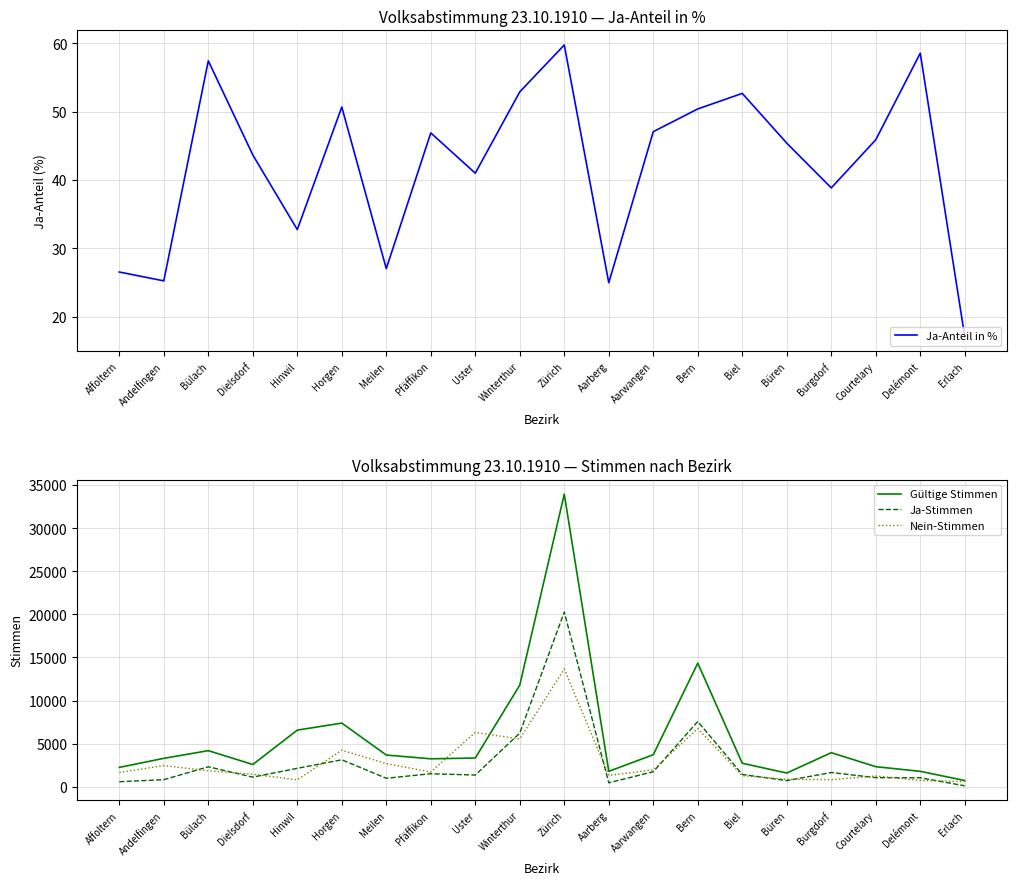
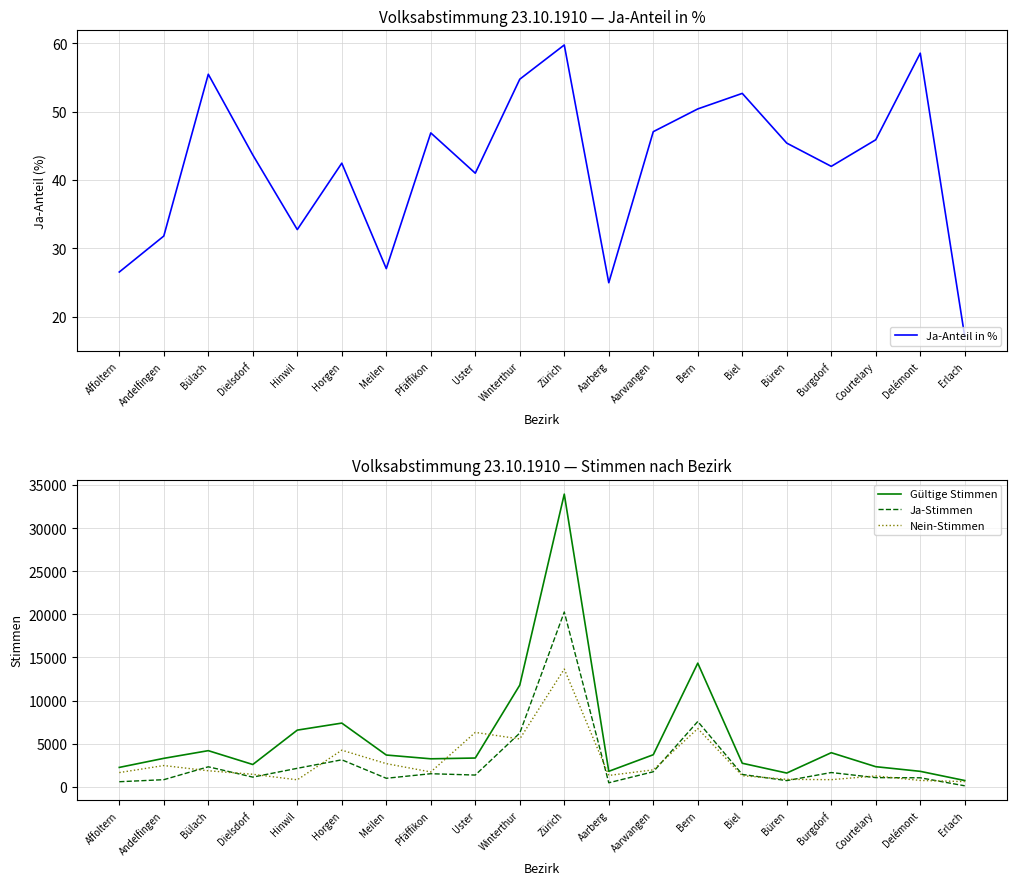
Volksabstimmung 23.10.1910 — Ja-Anteil in %, Andelfingen: 25 -> 32
Volksabstimmung 23.10.1910 — Ja-Anteil in %, Bülach: 57 -> 55
Volksabstimmung 23.10.1910 — Ja-Anteil in %, Horgen: 51 -> 42
Volksabstimmung 23.10.1910 — Ja-Anteil in %, Winterthur: 53 -> 55
Volksabstimmung 23.10.1910 — Ja-Anteil in %, Burgdorf: 39 -> 42
